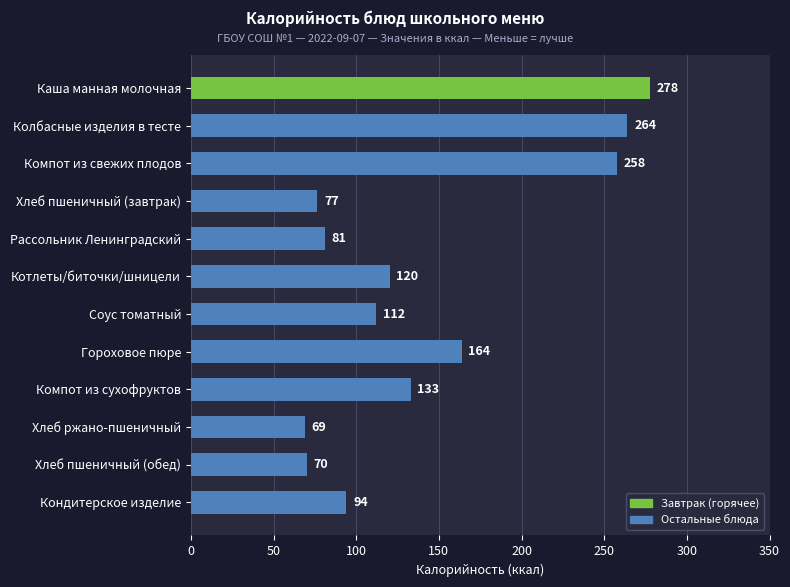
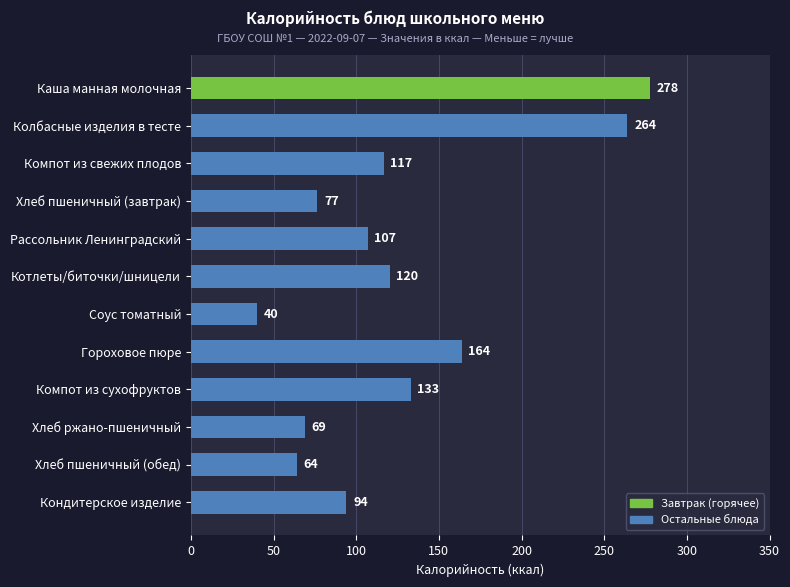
Компот из свежих плодов: 258 -> 117
Рассольник Ленинградский: 81 -> 107
Соус томатный: 112 -> 40
Хлеб пшеничный (обед): 70 -> 64
